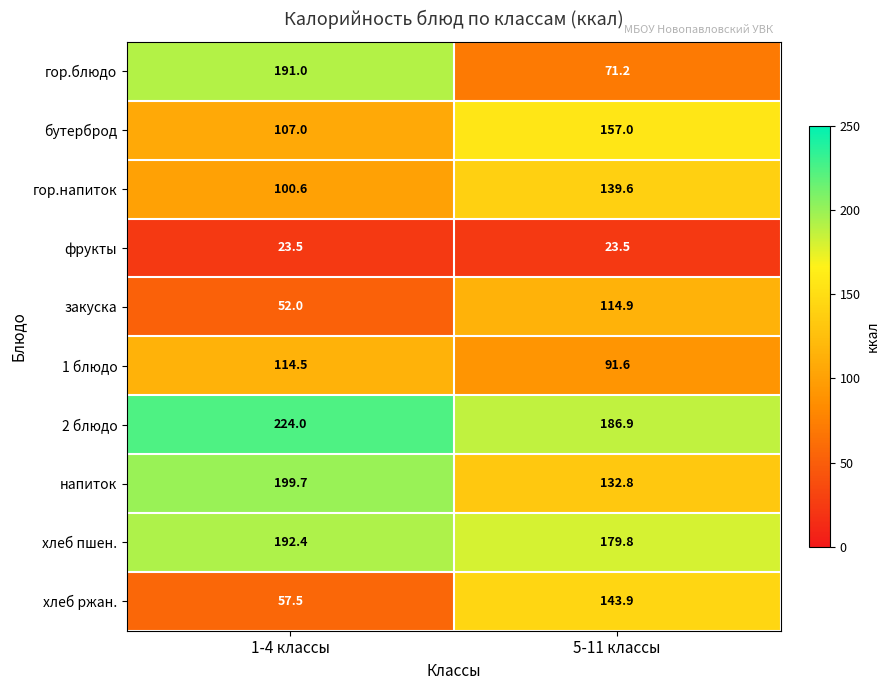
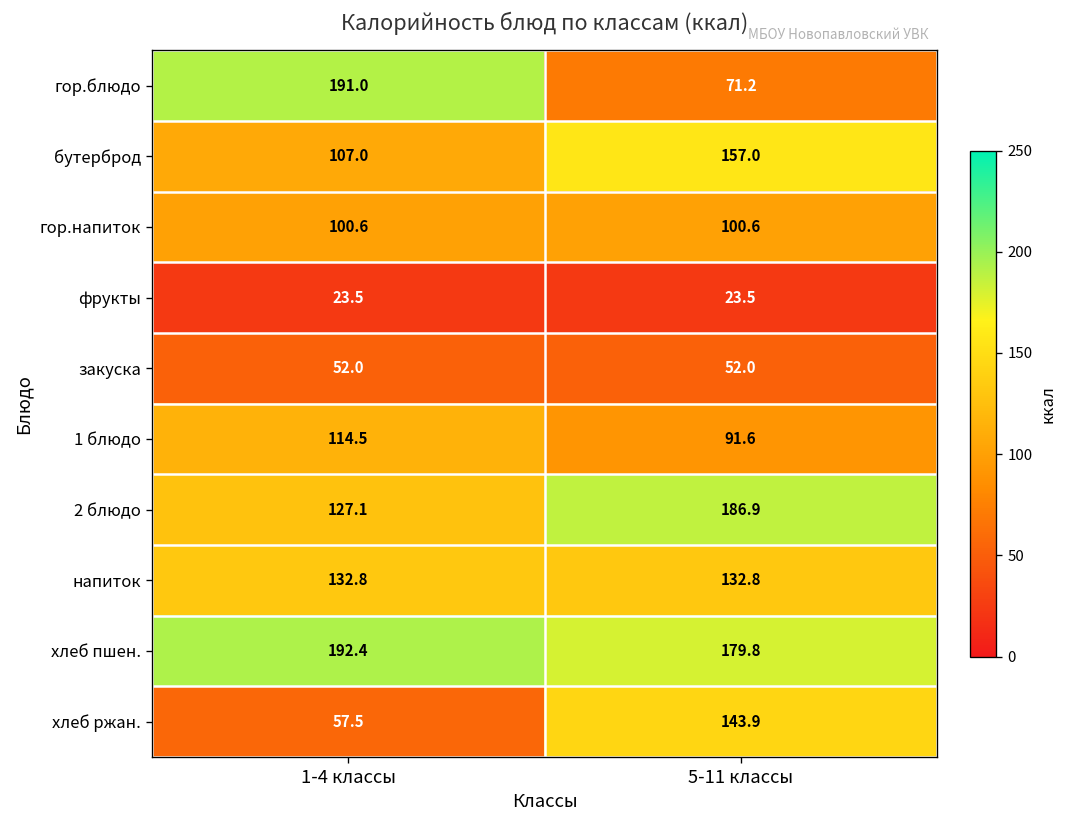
гор.напиток, 5-11 классы: 139.6 -> 100.6
закуска, 5-11 классы: 114.9 -> 52.0
2 блюдо, 1-4 классы: 224.0 -> 127.1
напиток, 1-4 классы: 199.7 -> 132.8
